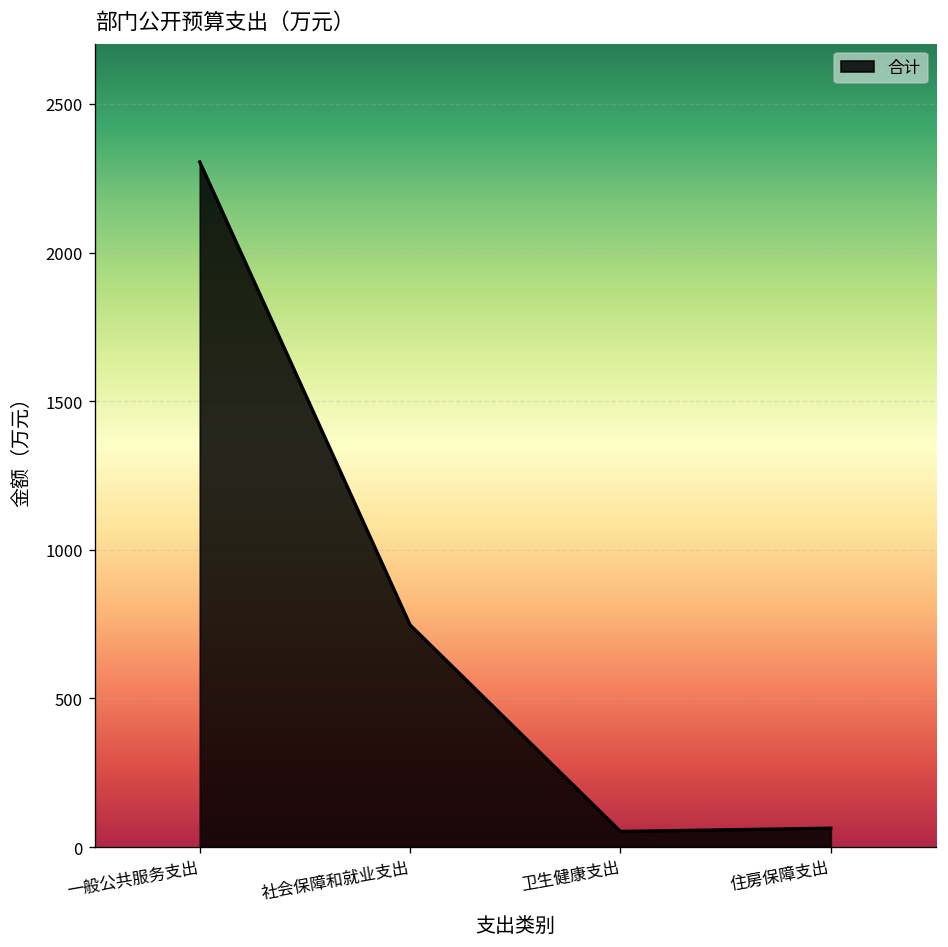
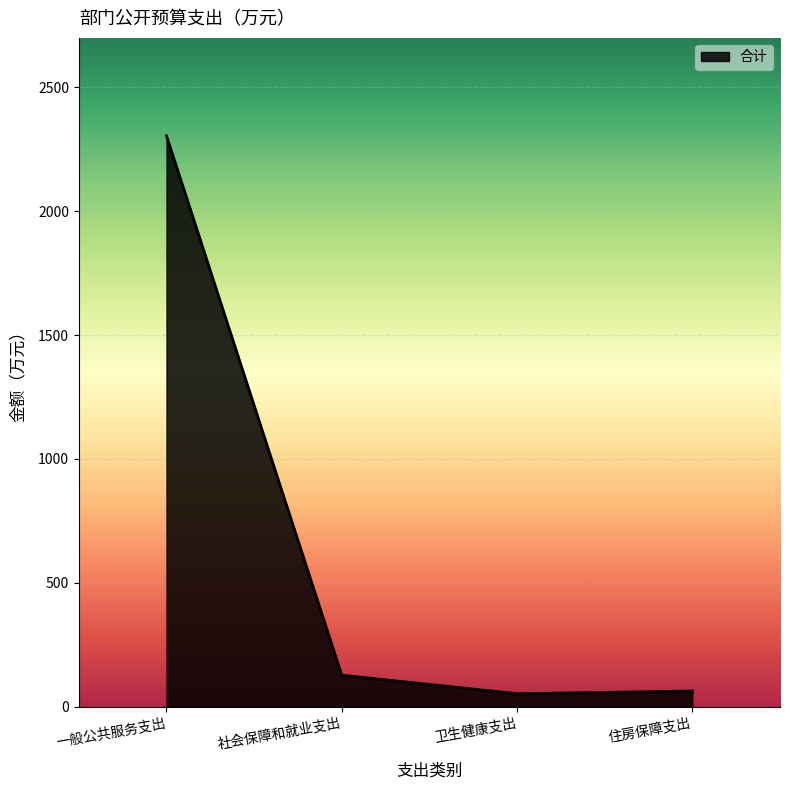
社会保障和就业支出: 750 -> 130
